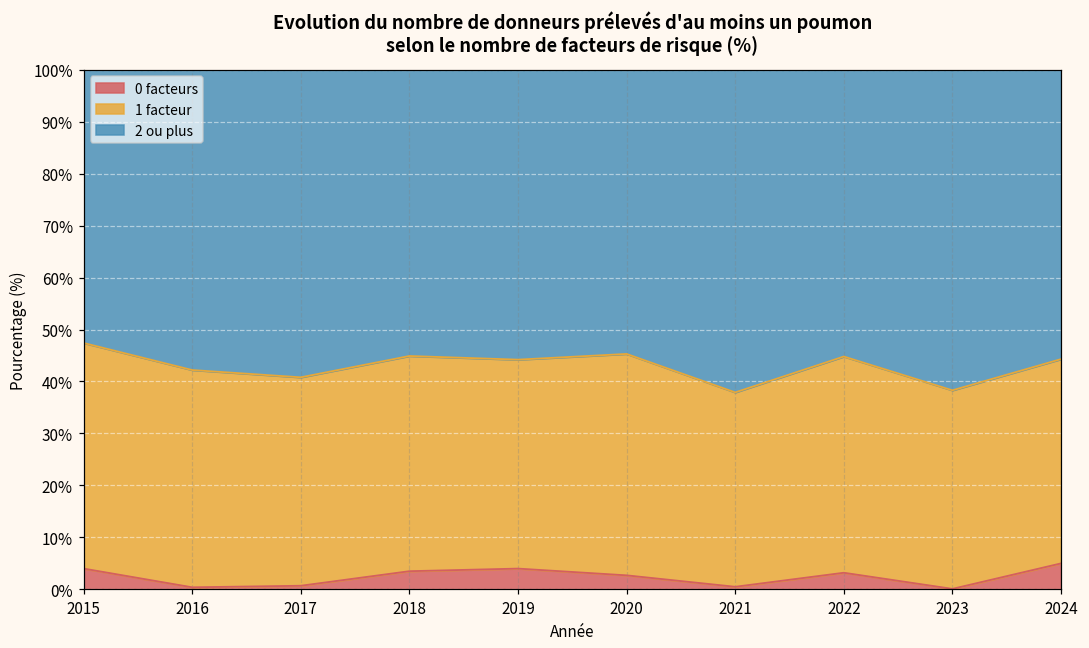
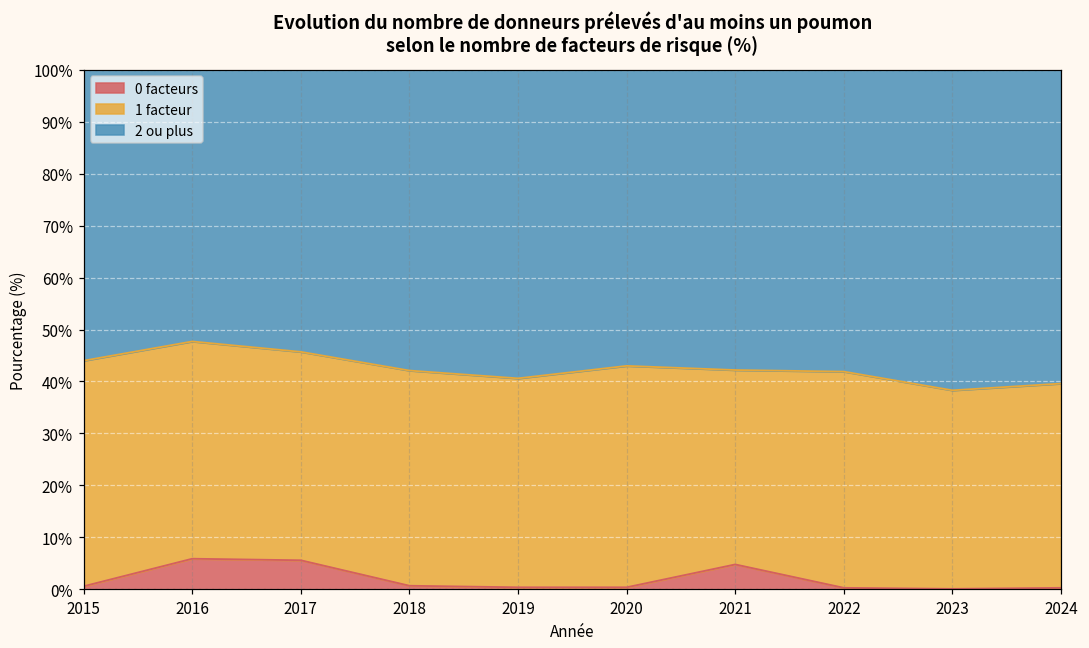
0 facteurs, 2015: 4% -> 1%
0 facteurs, 2016: 0% -> 6%
0 facteurs, 2017: 1% -> 6%
0 facteurs, 2018: 4% -> 1%
0 facteurs, 2019: 4% -> 0%
0 facteurs, 2020: 3% -> 0%
0 facteurs, 2021: 1% -> 5%
0 facteurs, 2022: 3% -> 0%
0 facteurs, 2024: 5% -> 0%
